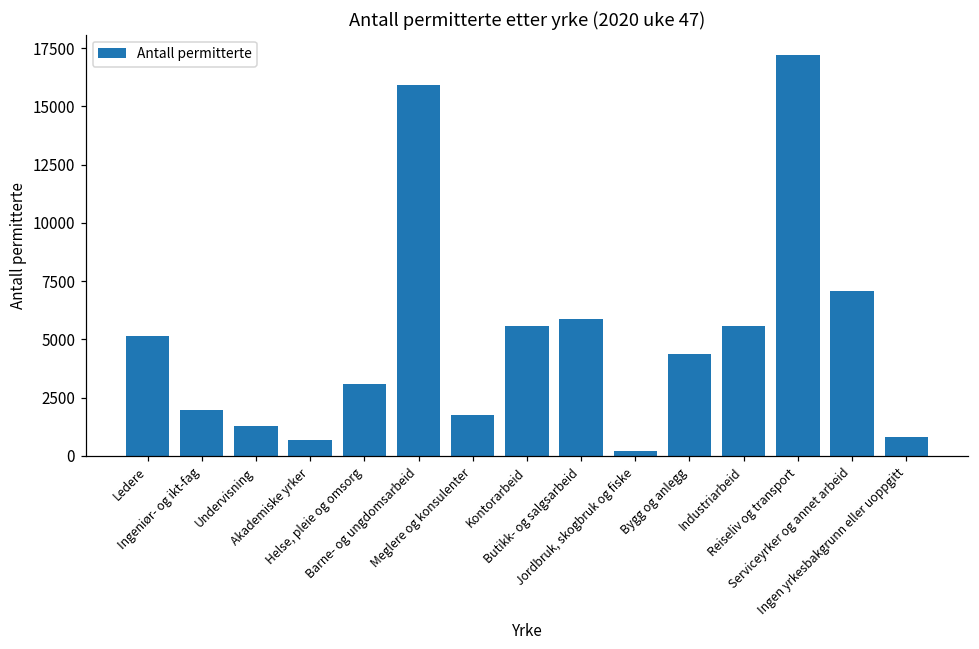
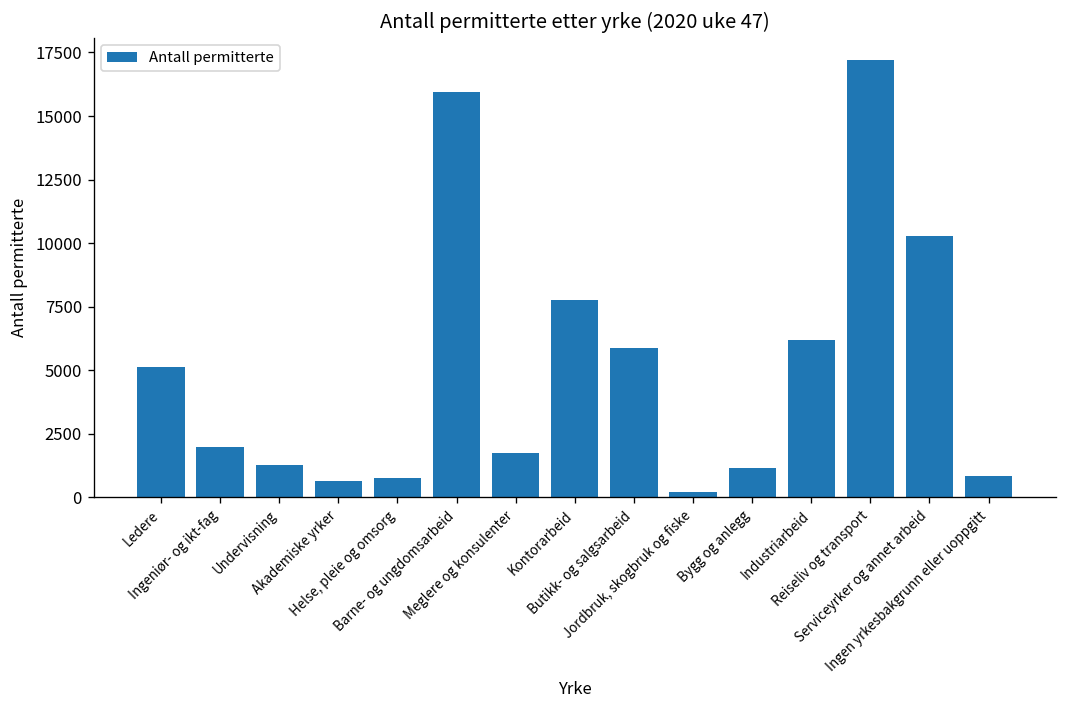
Helse, pleie og omsorg: 3100 -> 800
Kontorarbeid: 5600 -> 7800
Bygg og anlegg: 4400 -> 1200
Industriarbeid: 5600 -> 6200
Serviceyrker og annet arbeid: 7100 -> 10300
